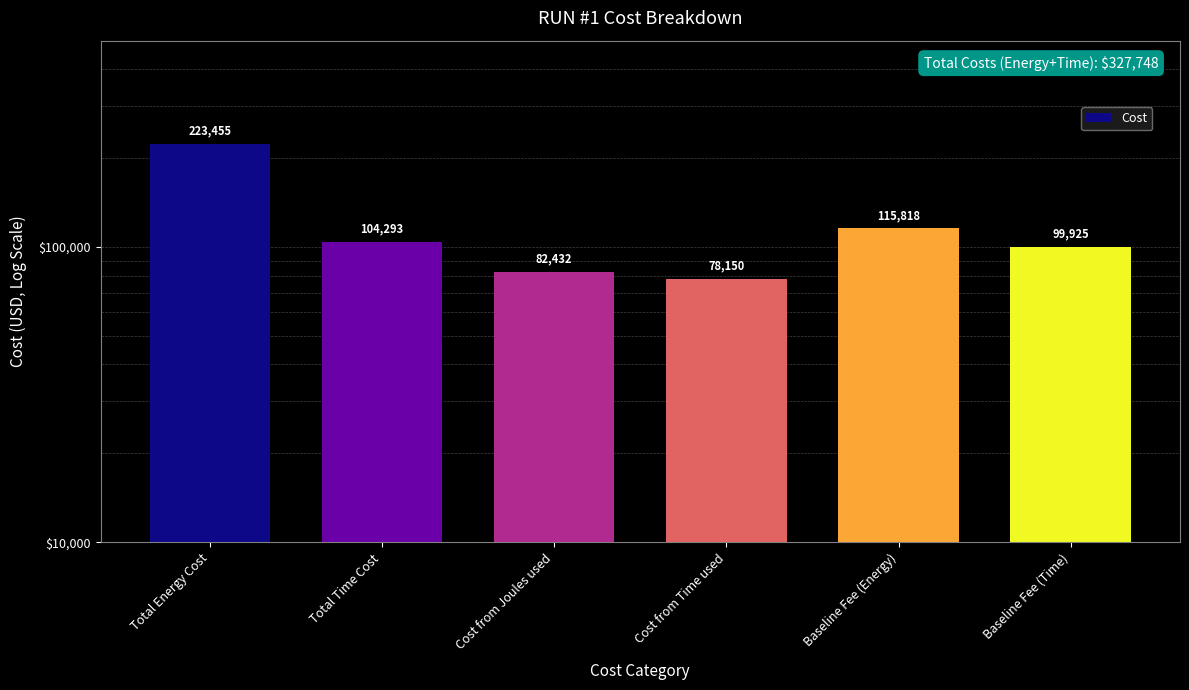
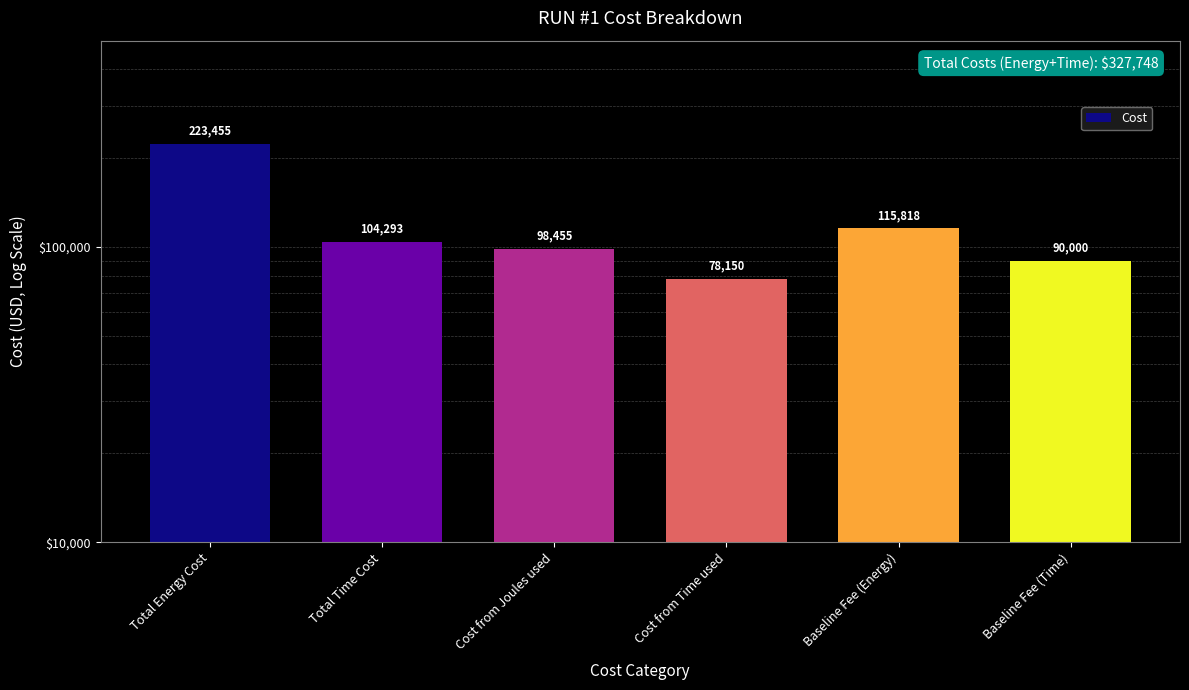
Cost from Joules used: 82,432 -> 98,455
Baseline Fee (Time): 99,925 -> 90,000
